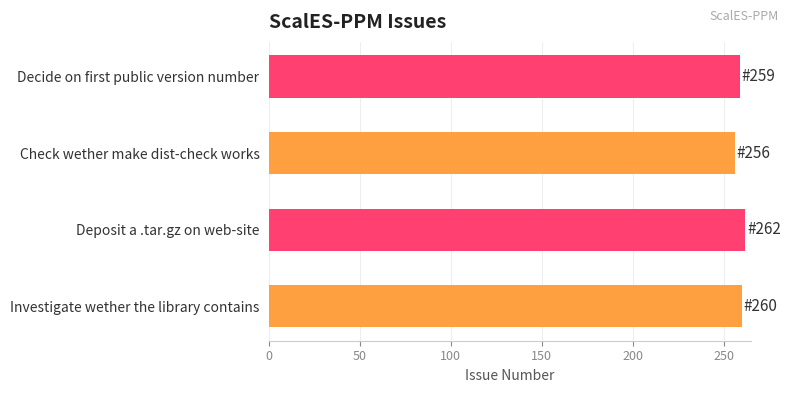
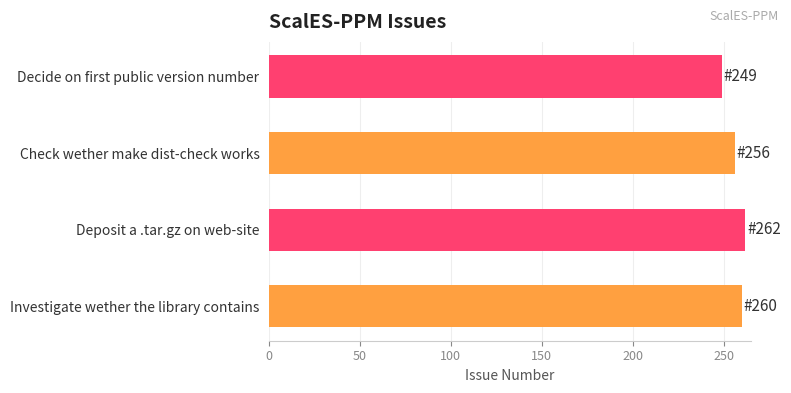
Decide on first public version number: 259 -> 249
